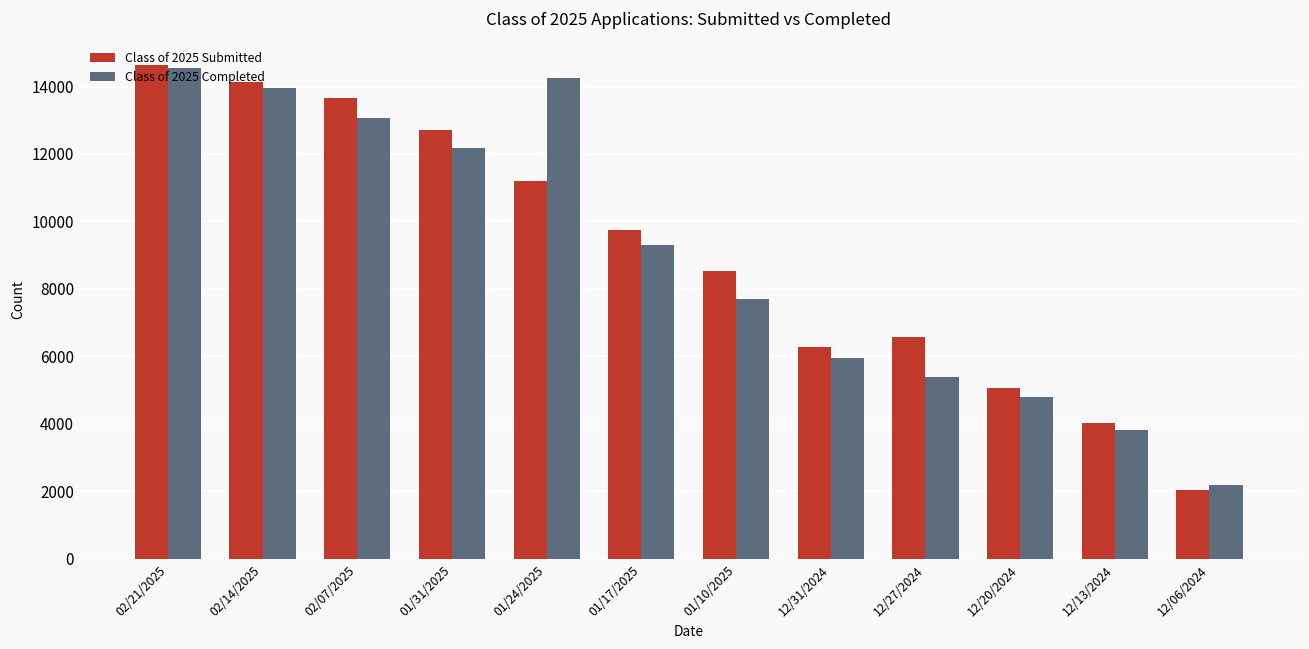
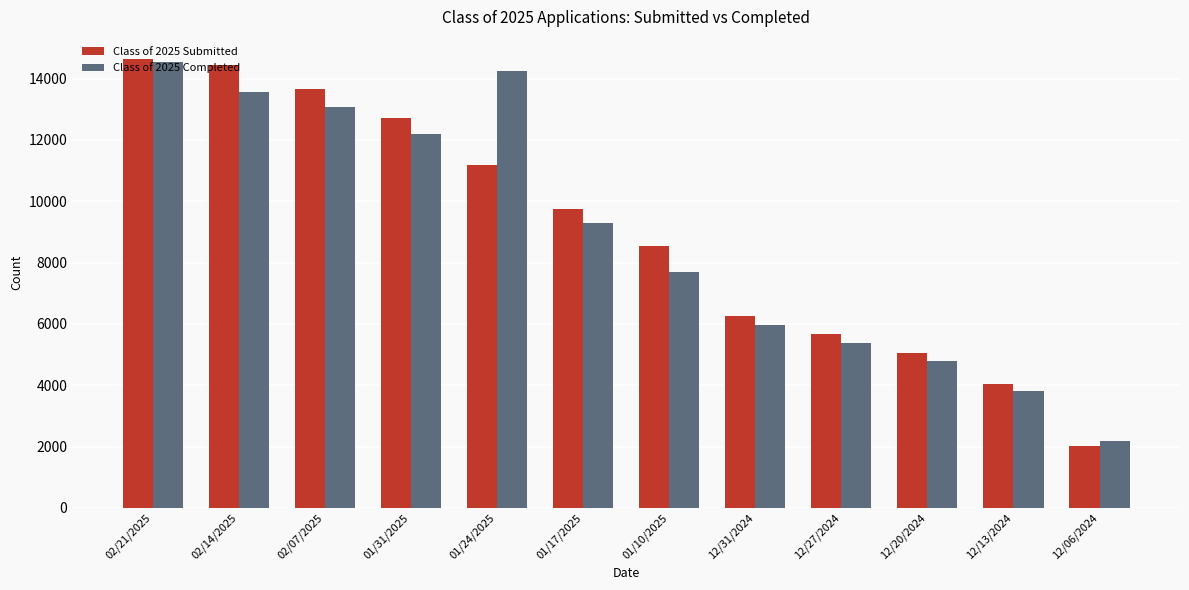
Class of 2025 Submitted, 02/14/2025: 14100 -> 14500
Class of 2025 Completed, 02/14/2025: 14000 -> 13600
Class of 2025 Submitted, 12/27/2024: 6600 -> 5700
